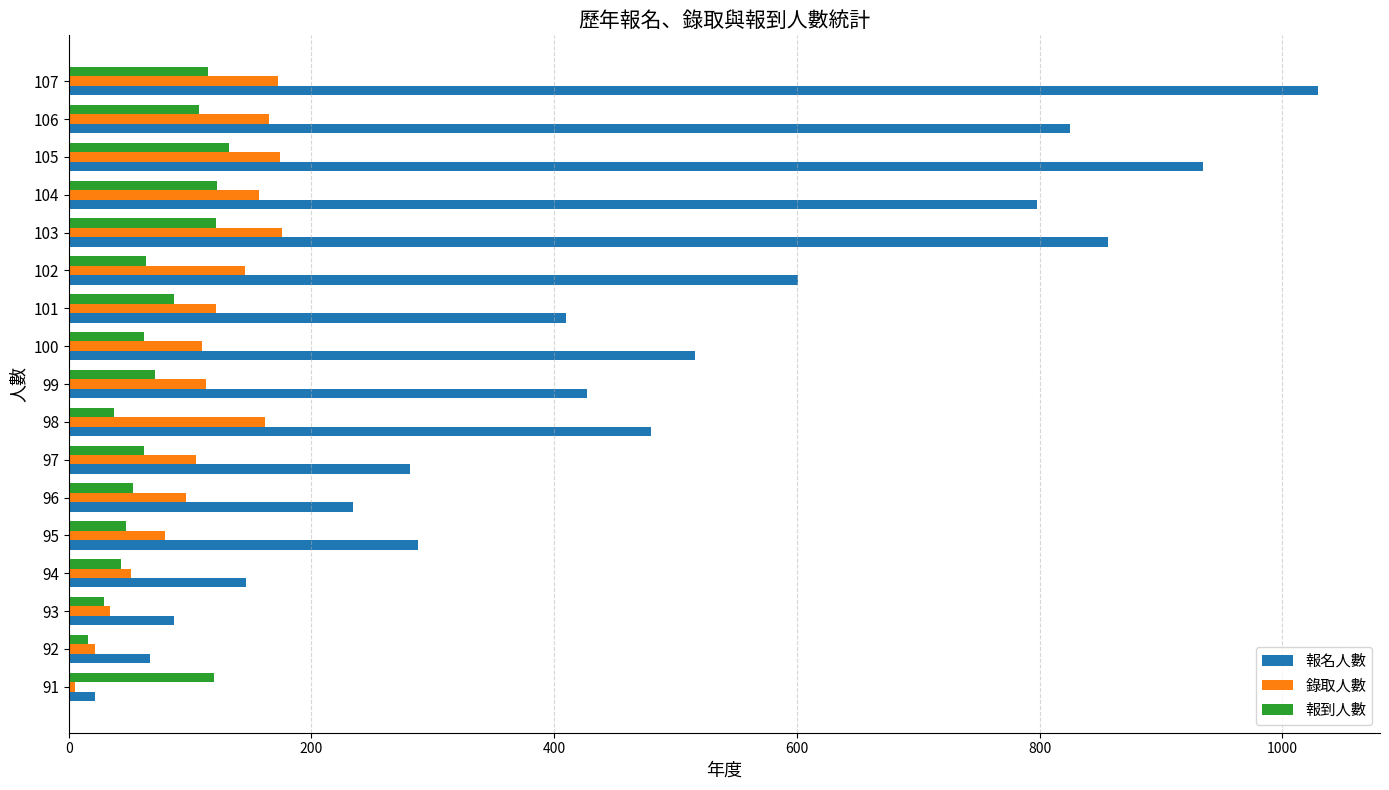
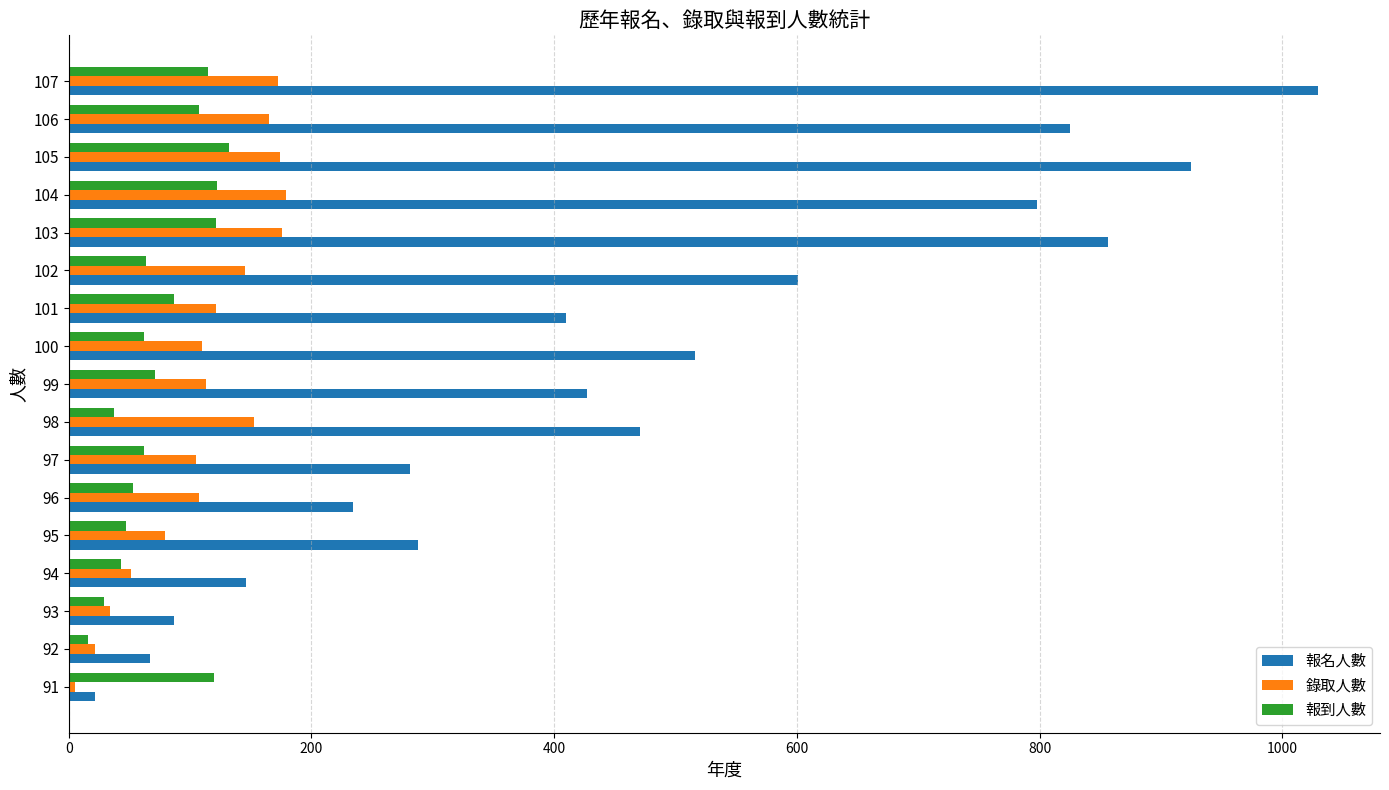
報名人數, 105: 935 -> 925
錄取人數, 104: 157 -> 179
錄取人數, 98: 162 -> 153
報名人數, 98: 480 -> 471
錄取人數, 96: 97 -> 107
